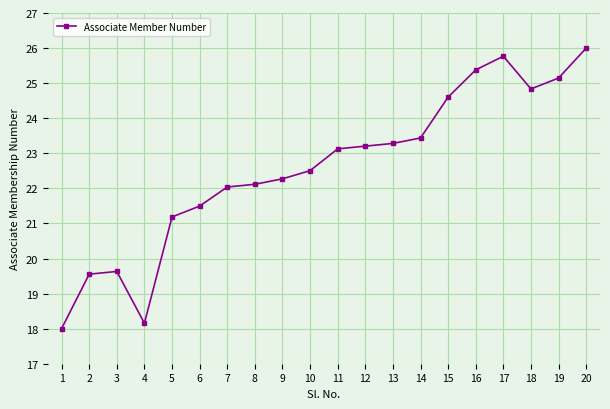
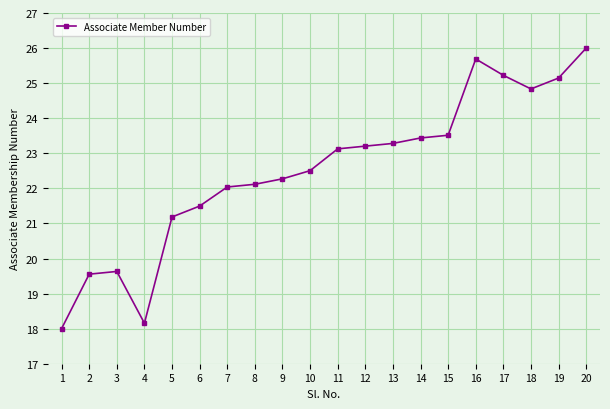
15: 24.6 -> 23.5
16: 25.4 -> 25.7
17: 25.8 -> 25.2
